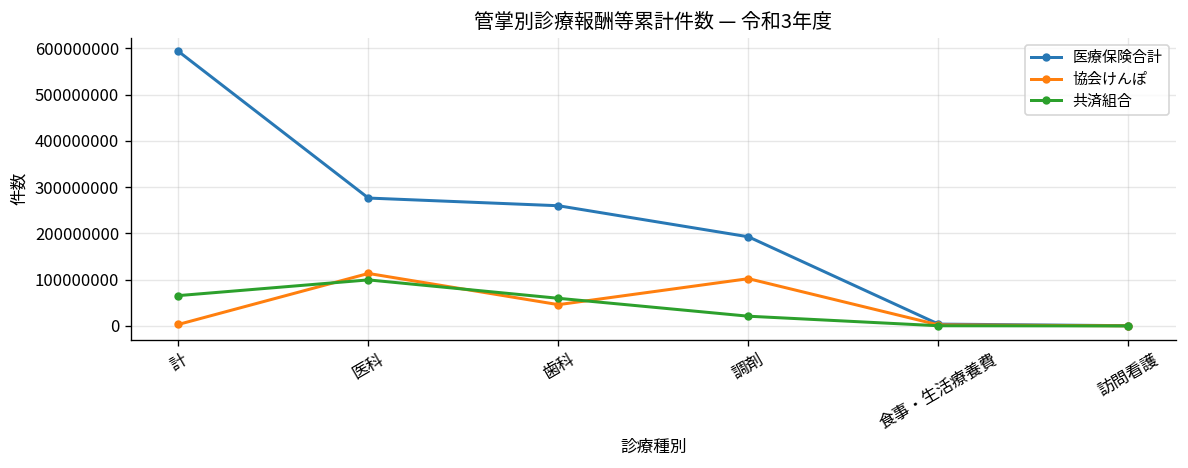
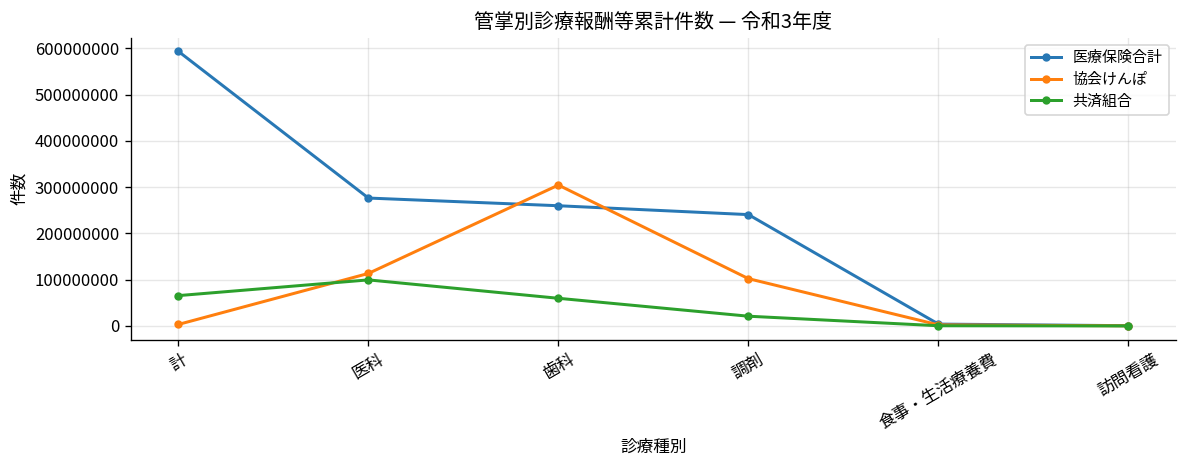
協会けんぽ, 歯科: 50000000 -> 300000000
医療保険合計, 調剤: 190000000 -> 240000000
